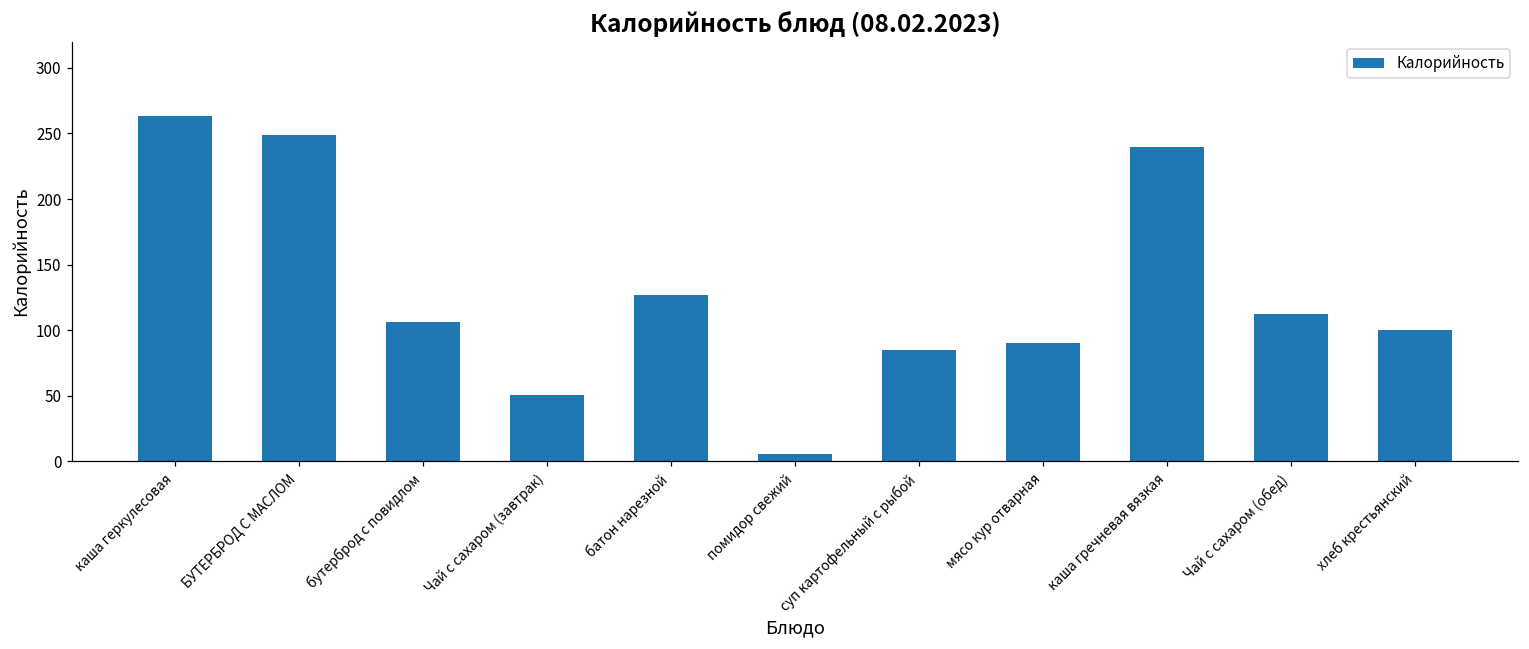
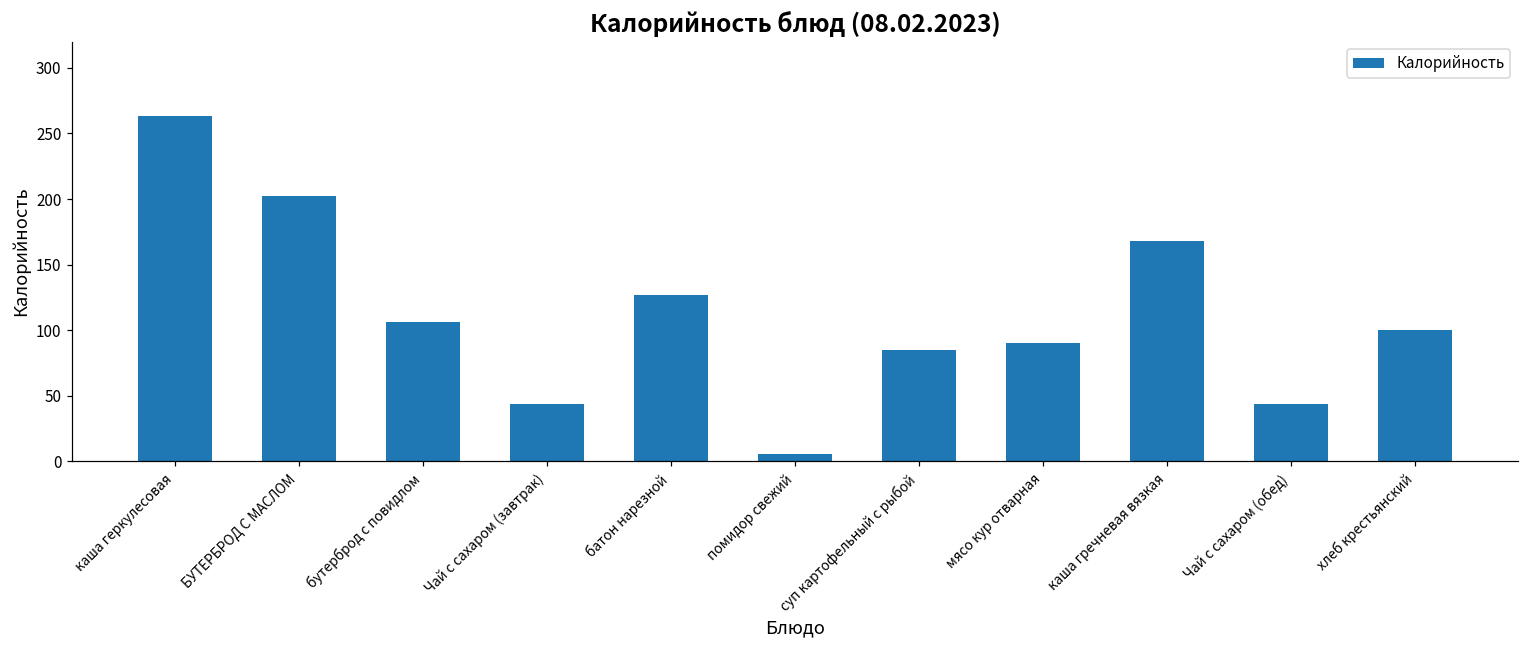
БУТЕРБРОД С МАСЛОМ: 249 -> 202
Чай с сахаром (завтрак): 51 -> 44
каша гречневая вязкая: 240 -> 168
Чай с сахаром (обед): 112 -> 44
